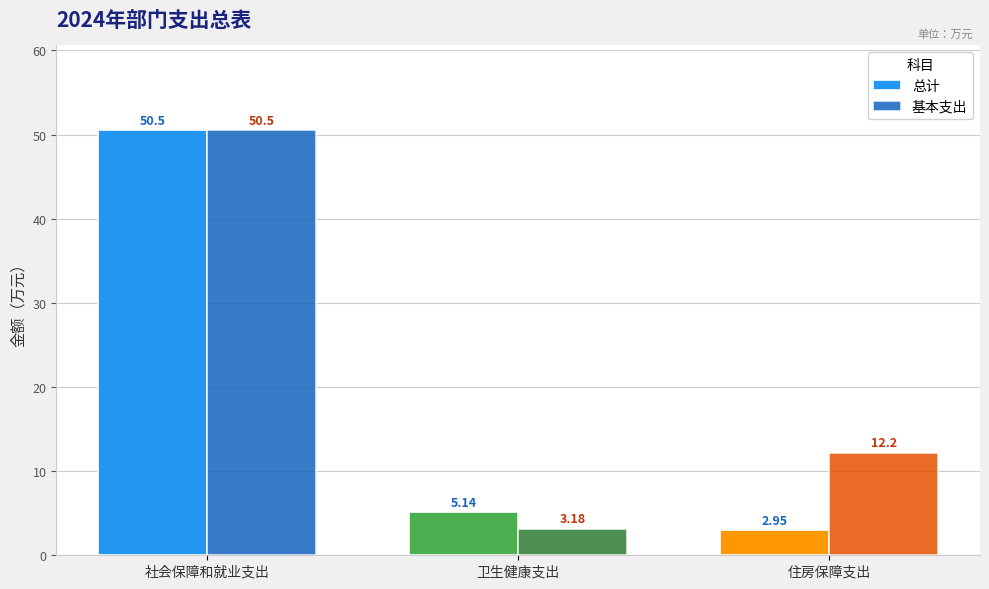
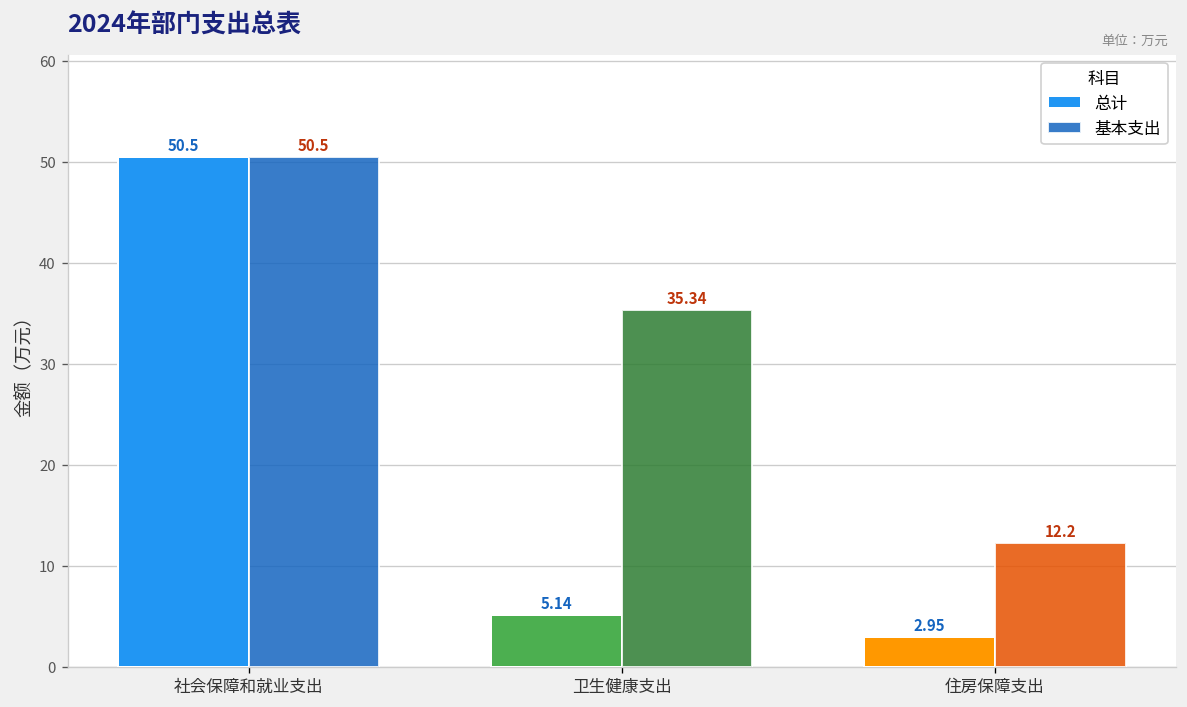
基本支出, 卫生健康支出: 3.18 -> 35.34
